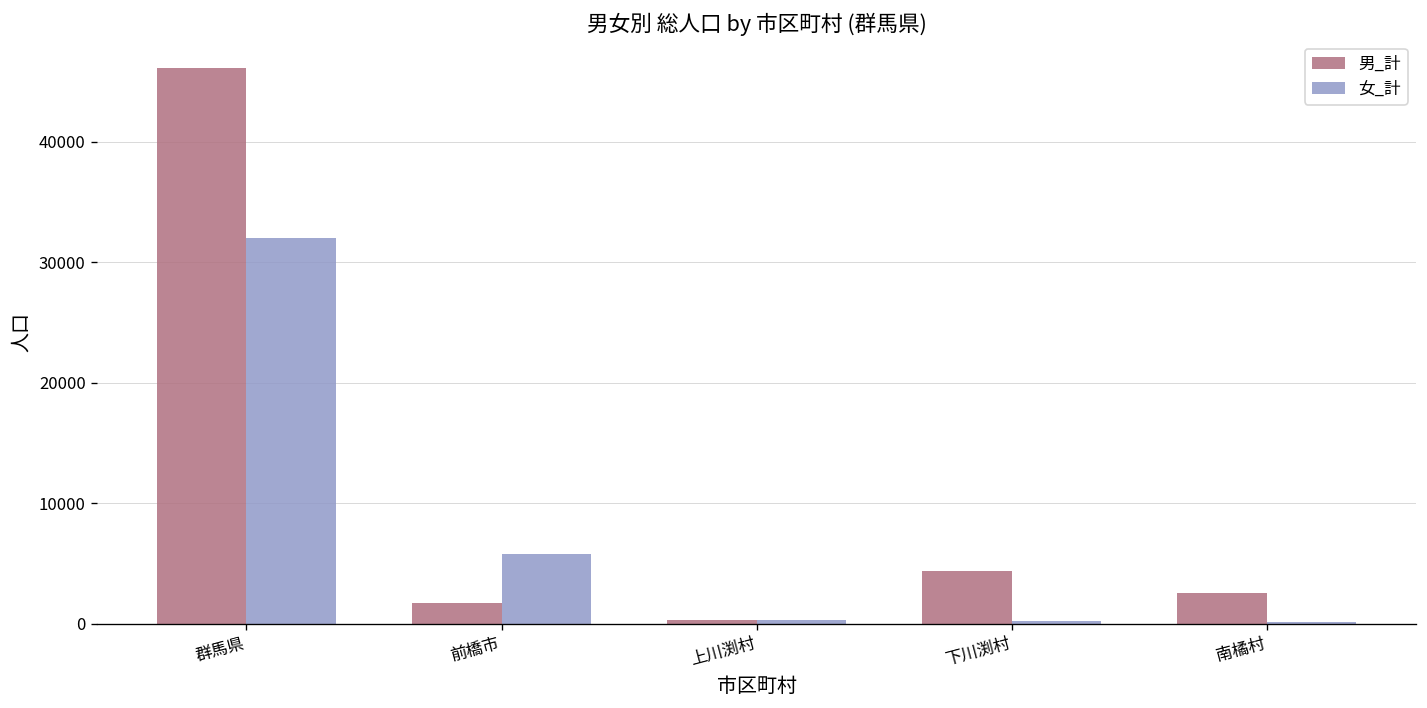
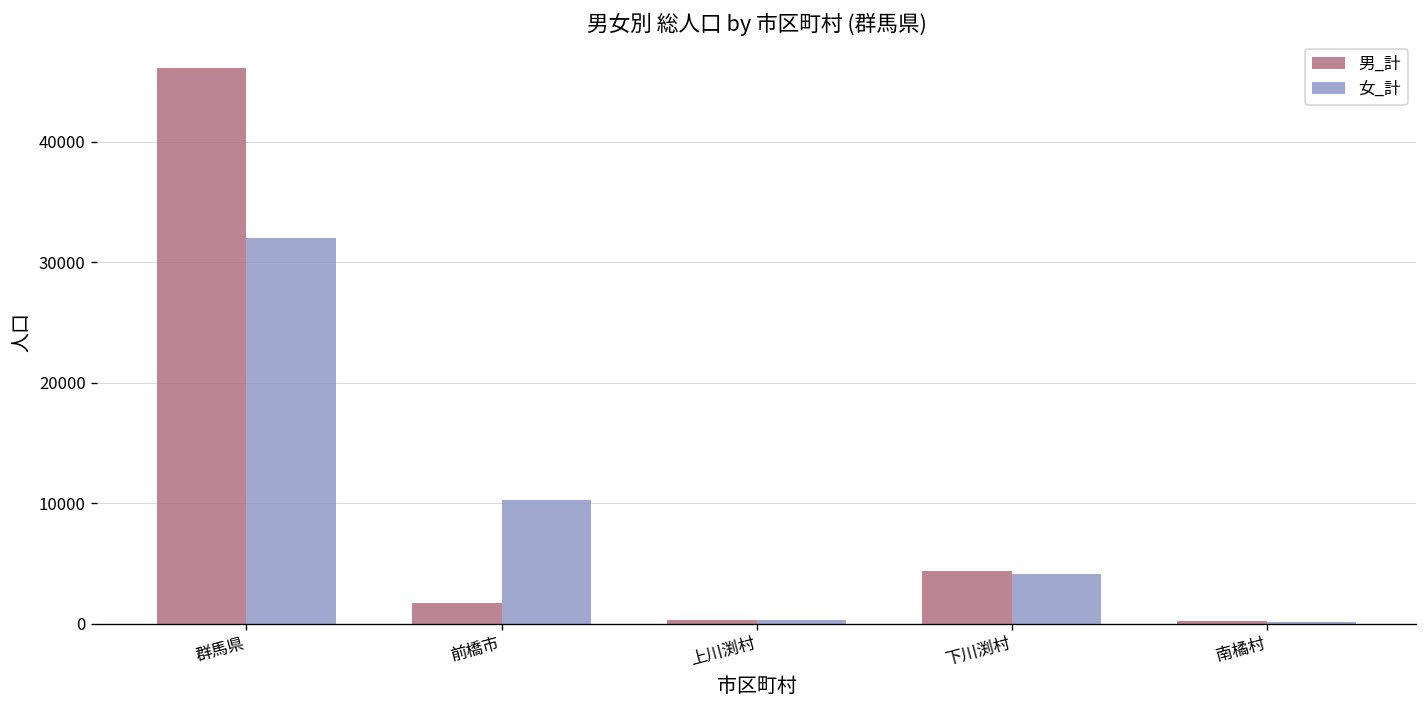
女_計, 前橋市: 5800 -> 10300
女_計, 下川渕村: 200 -> 4100
男_計, 南橘村: 2600 -> 200
